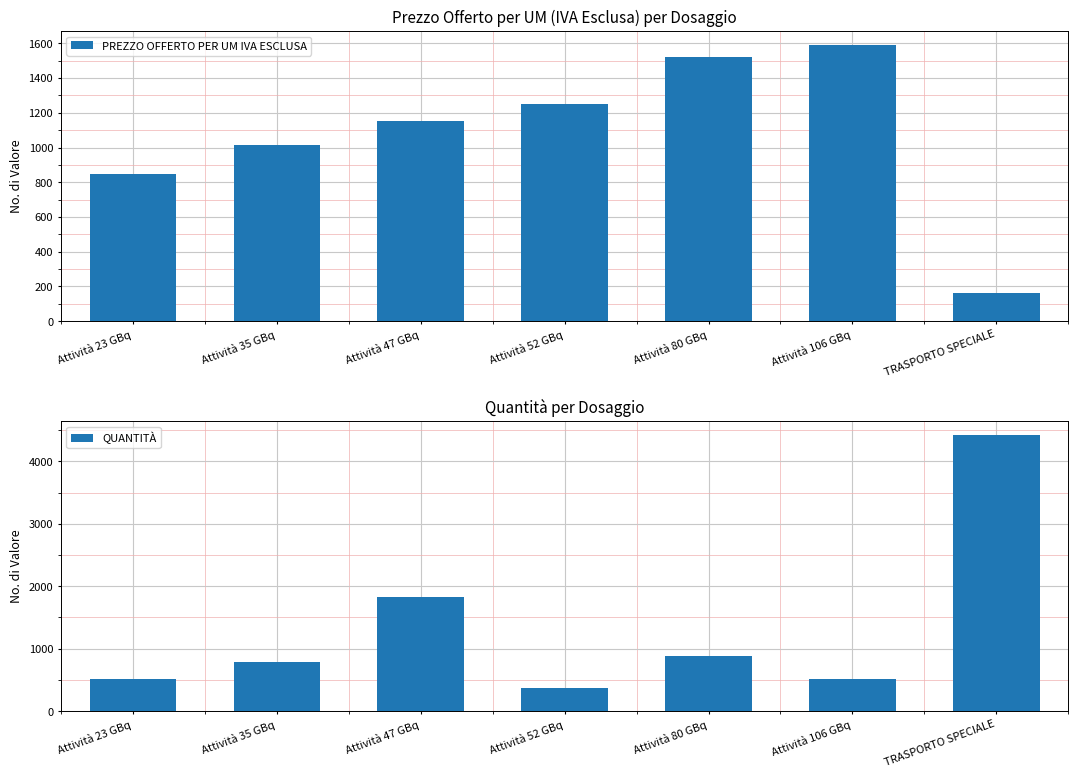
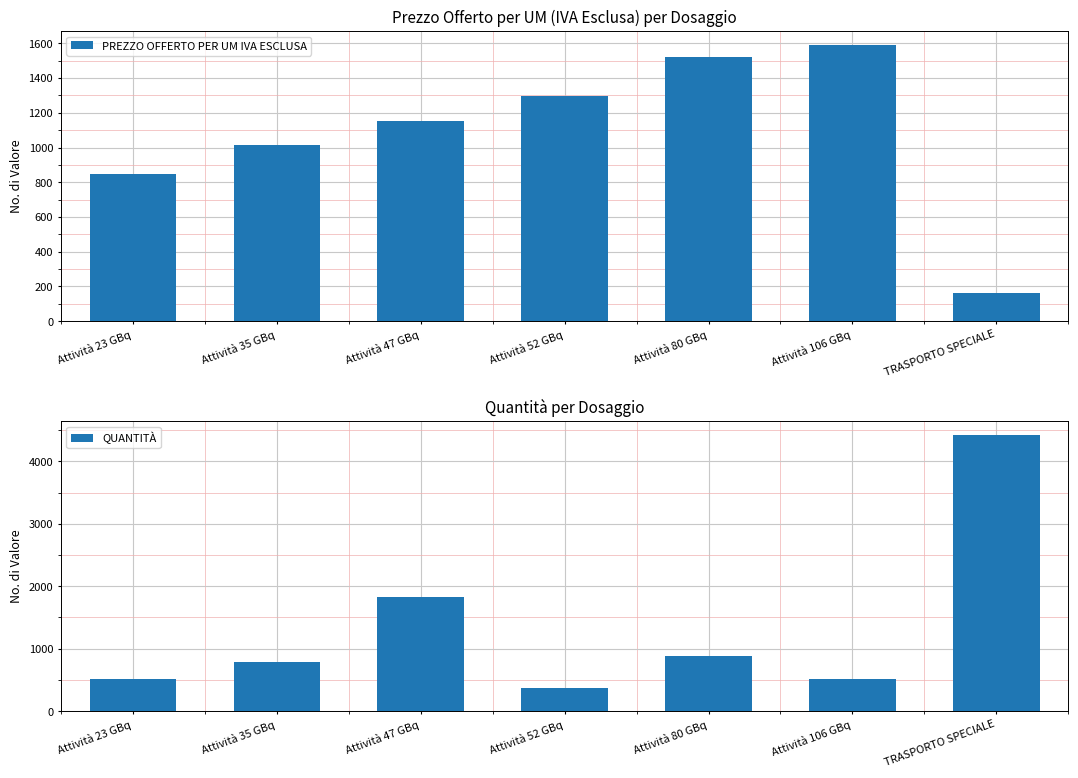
Prezzo Offerto per UM (IVA Esclusa) per Dosaggio, Attività 52 GBq: 1250 -> 1300
